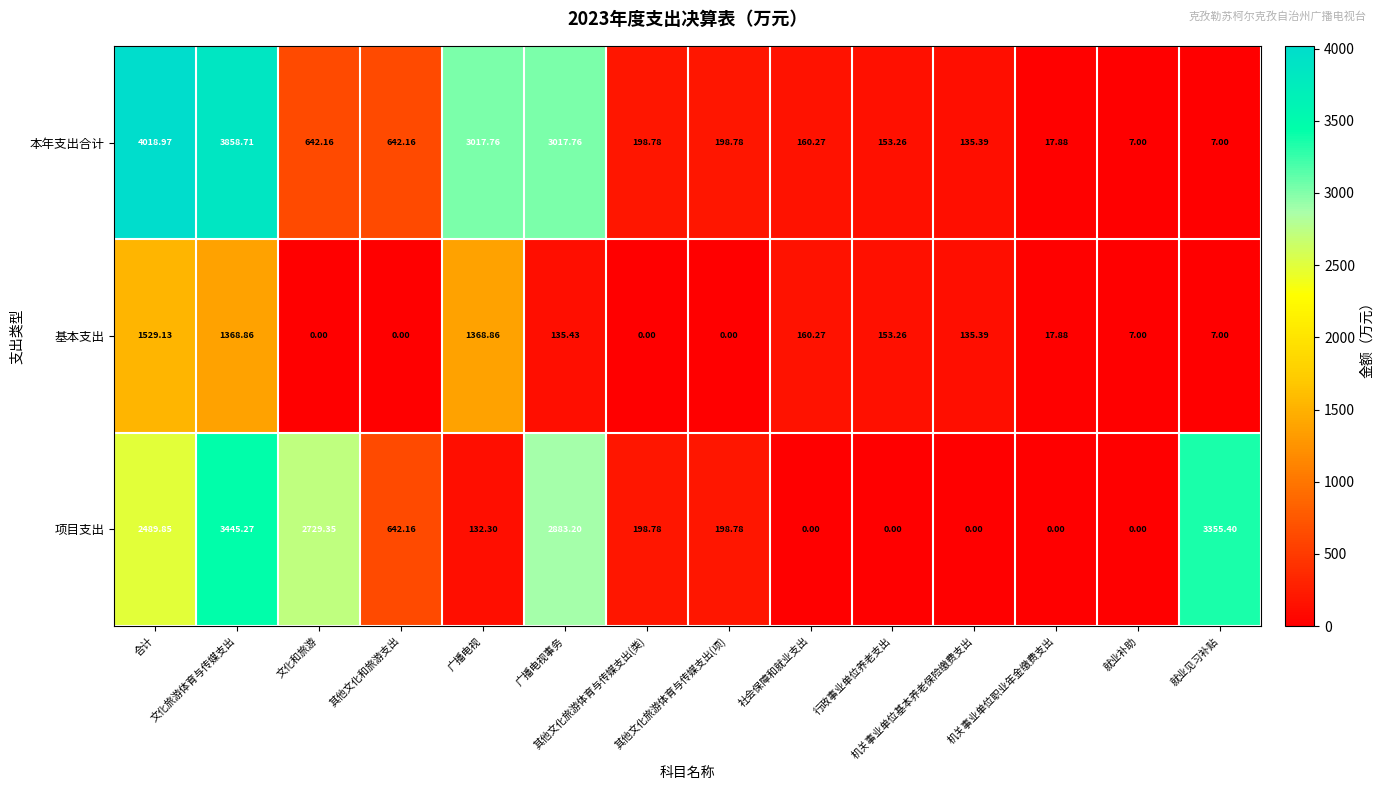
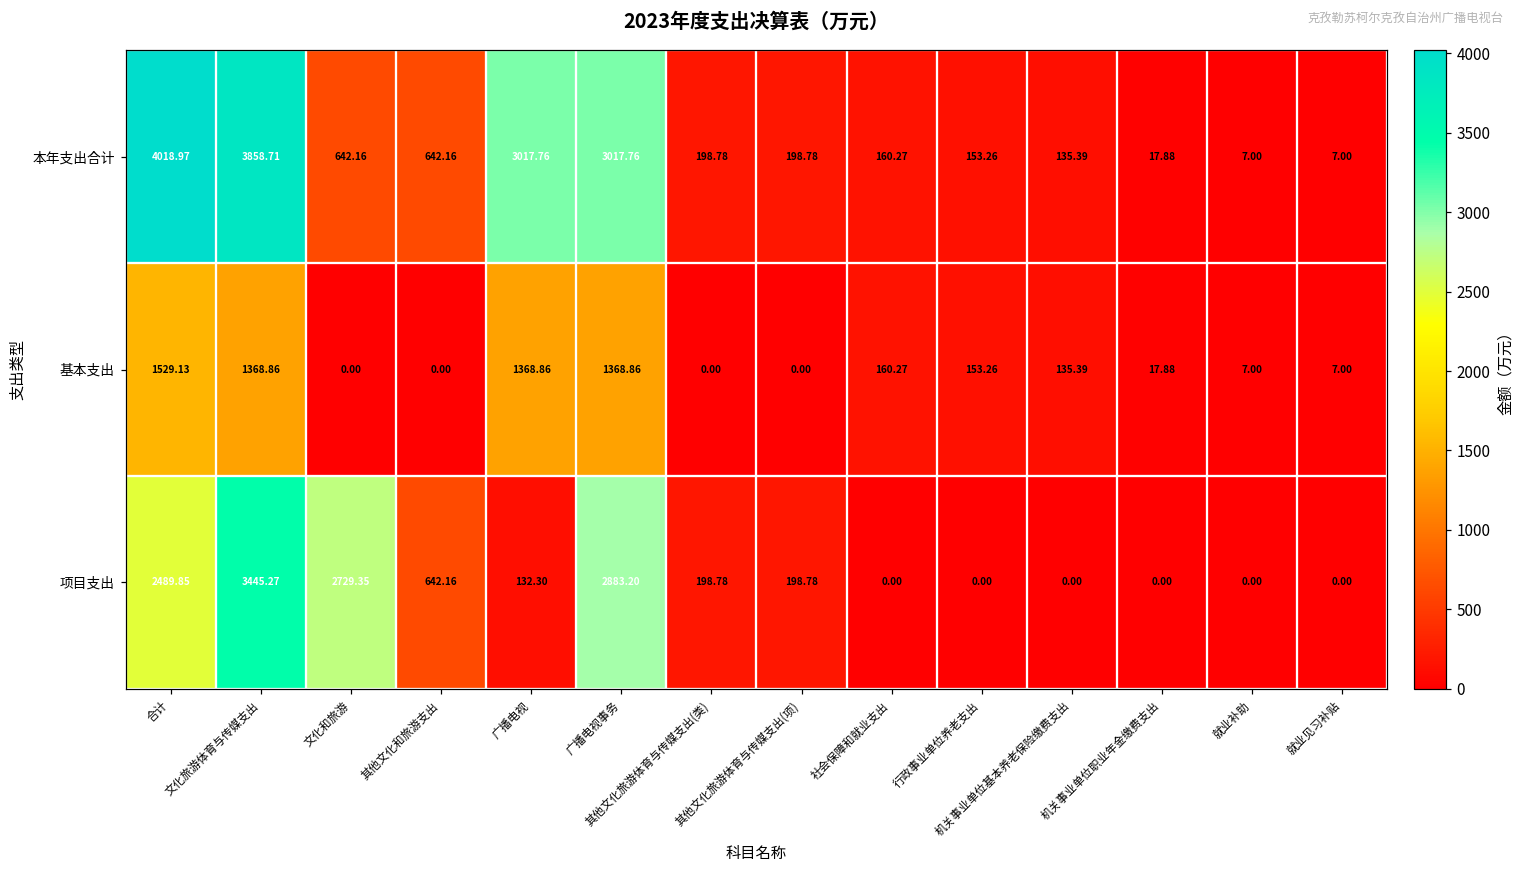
基本支出, 广播电视事务: 135.43 -> 1368.86
项目支出, 就业见习补贴: 3355.40 -> 0.00
